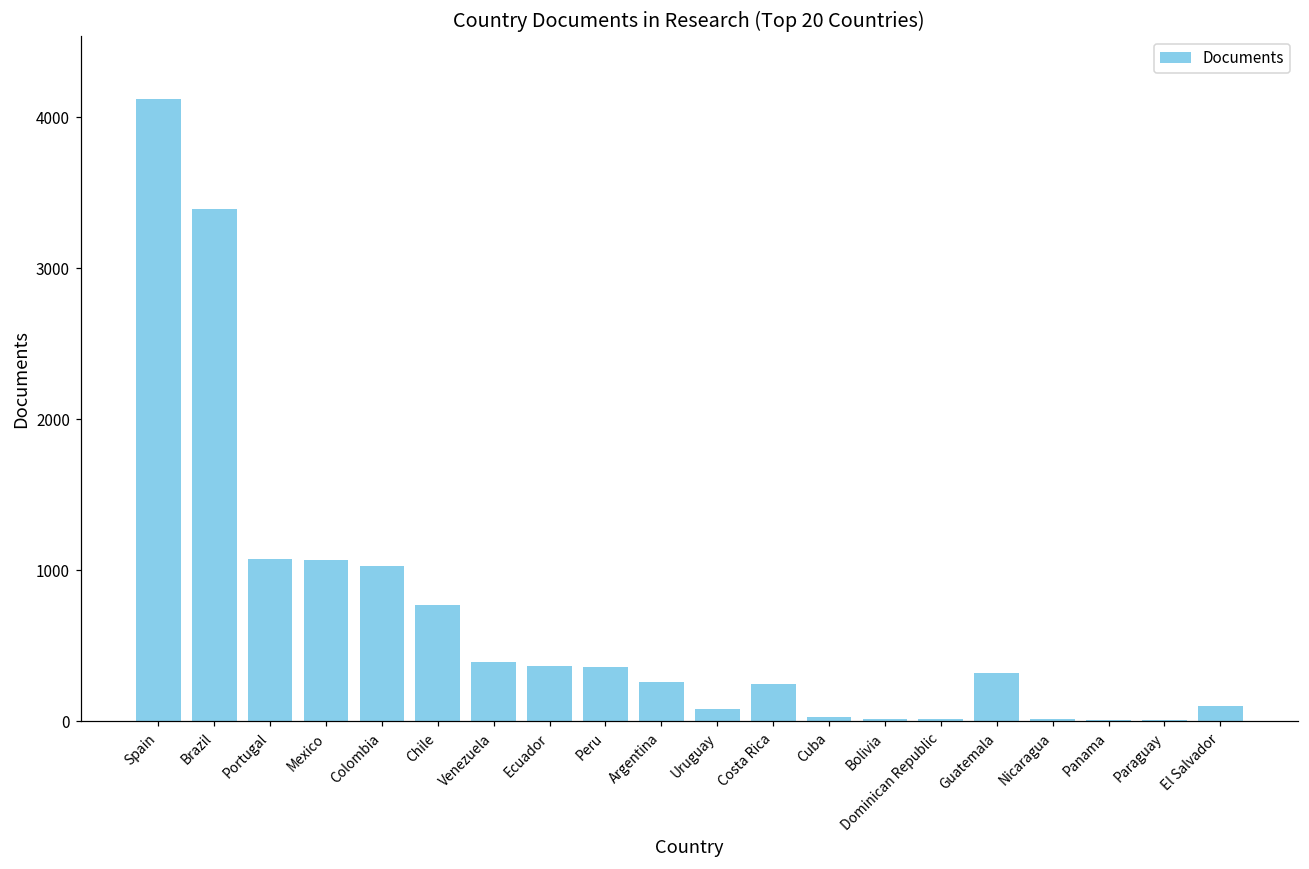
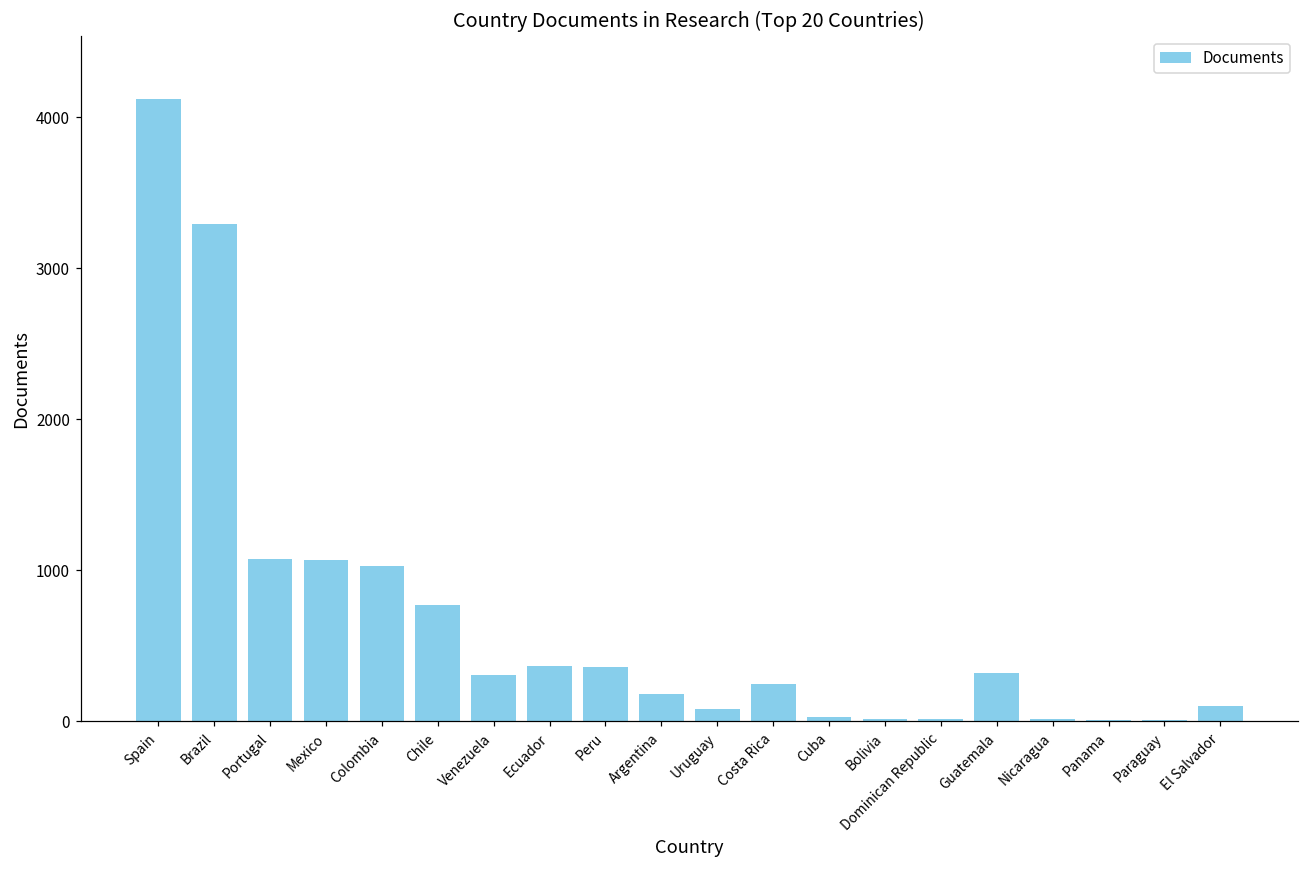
Brazil: 3390 -> 3290
Venezuela: 390 -> 310
Argentina: 260 -> 180
